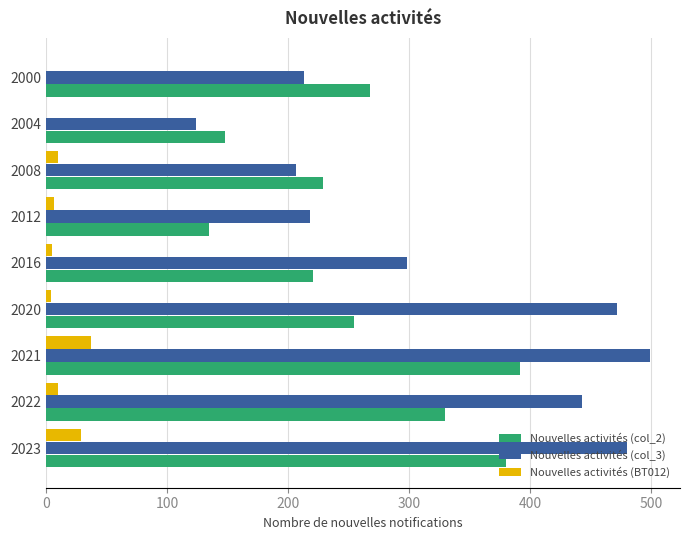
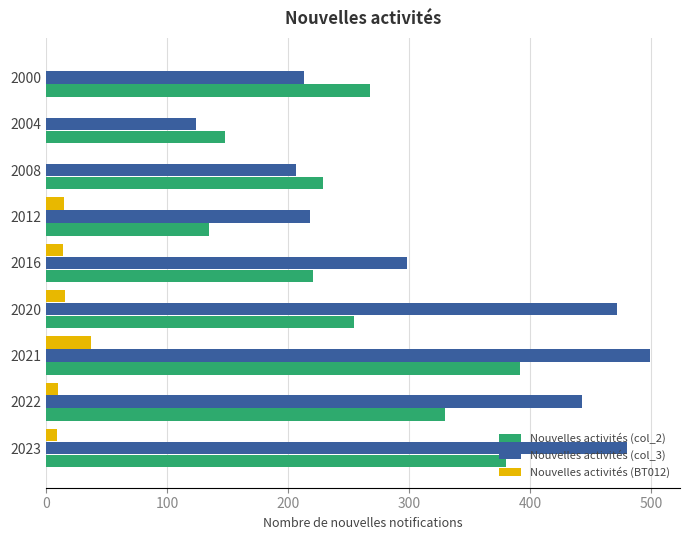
Nouvelles activités (BT012), 2008: 10 -> 0
Nouvelles activités (BT012), 2012: 7 -> 15
Nouvelles activités (BT012), 2016: 5 -> 14
Nouvelles activités (BT012), 2020: 4 -> 16
Nouvelles activités (BT012), 2023: 29 -> 9
